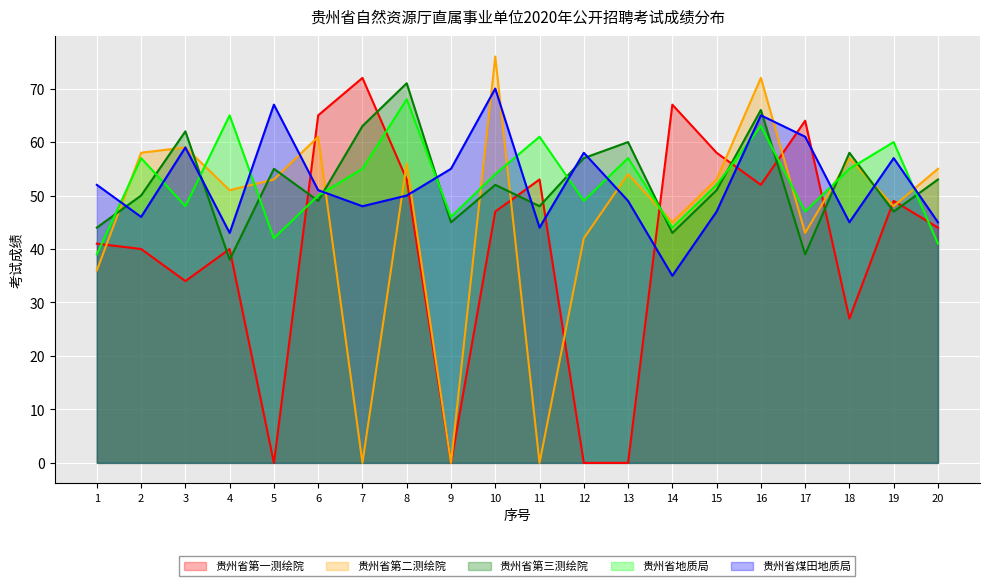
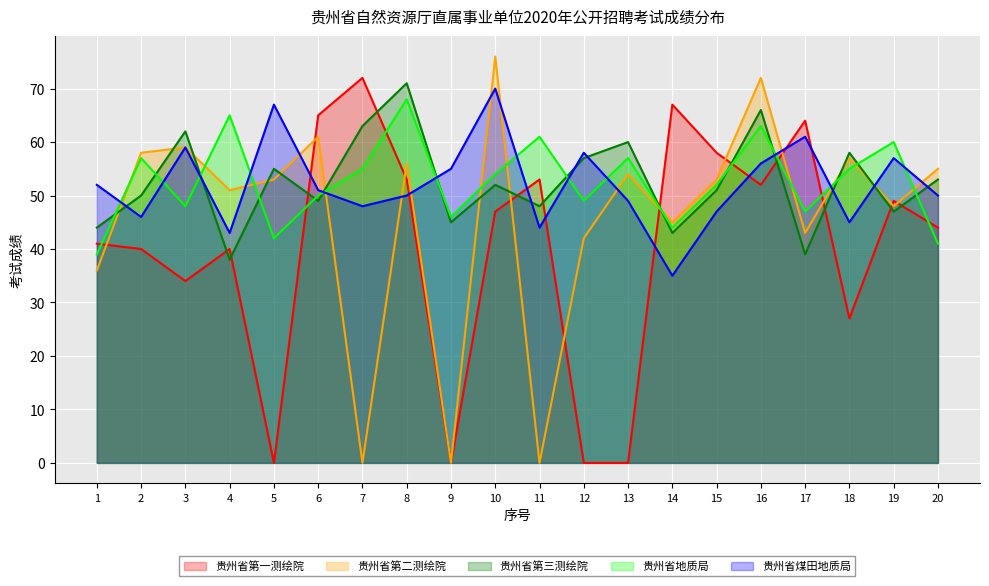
贵州省煤田地质局, 16: 65 -> 56
贵州省煤田地质局, 20: 45 -> 50
